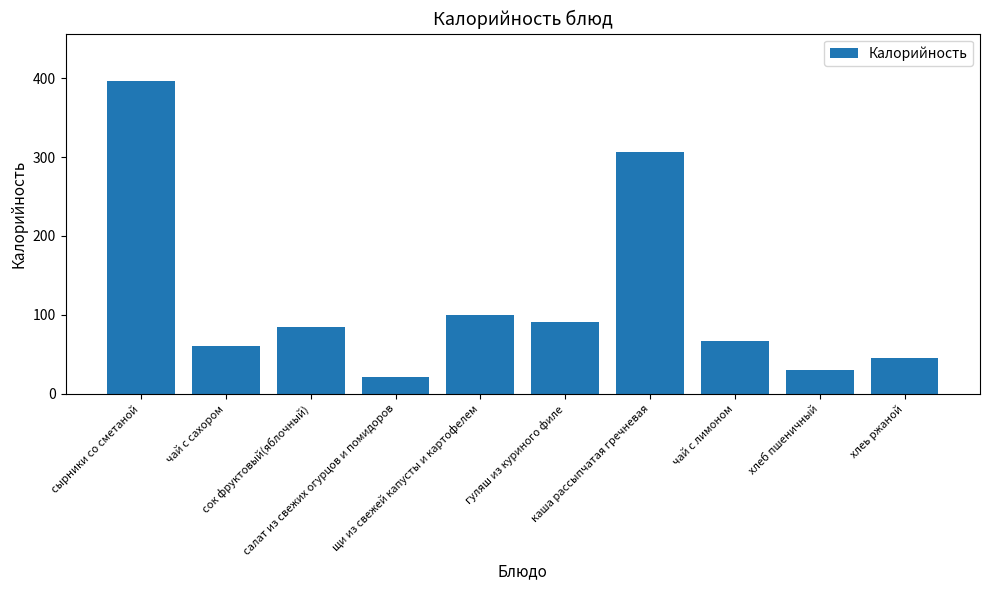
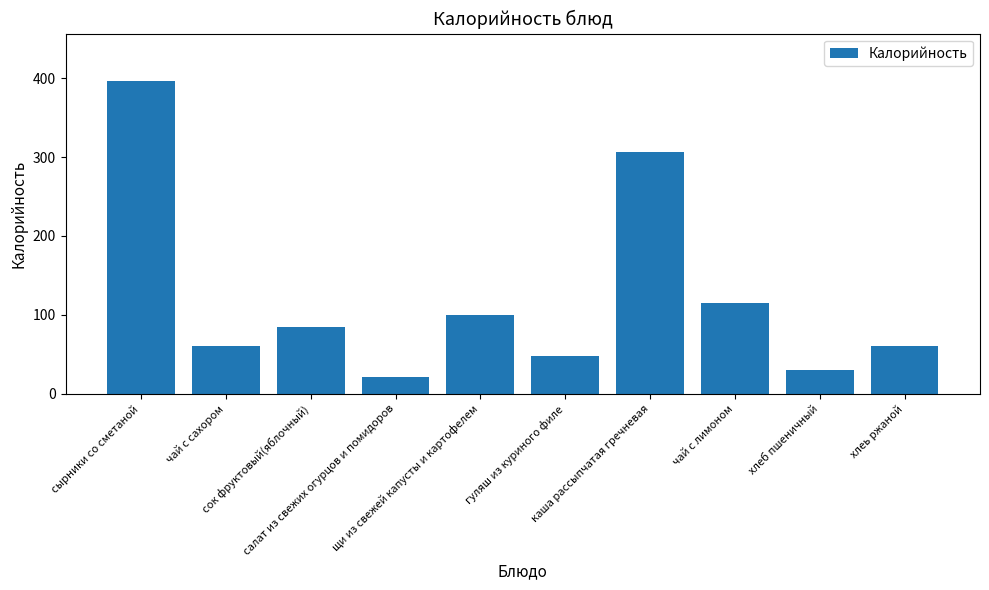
гуляш из куриного филе: 90 -> 50
чай с лимоном: 70 -> 110
хлеь ржаной: 40 -> 60
